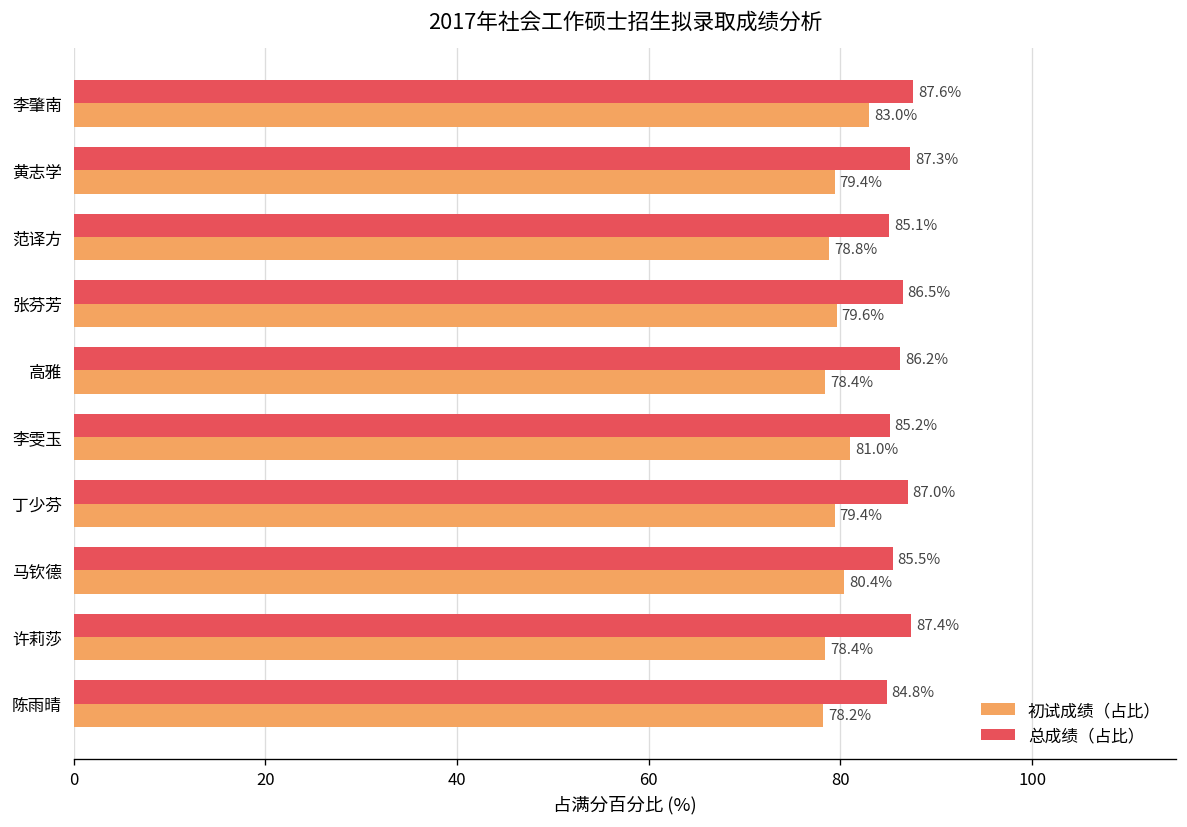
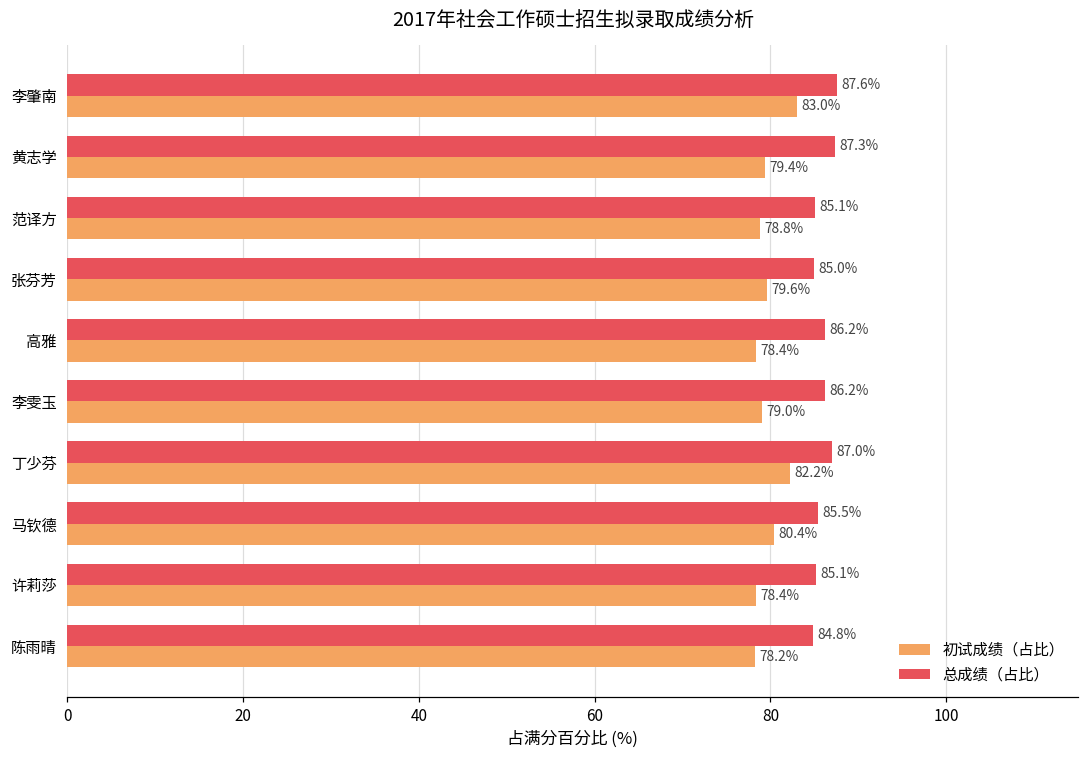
总成绩（占比）, 张芬芳: 86.5% -> 85.0%
总成绩（占比）, 李雯玉: 85.2% -> 86.2%
初试成绩（占比）, 李雯玉: 81.0% -> 79.0%
初试成绩（占比）, 丁少芬: 79.4% -> 82.2%
总成绩（占比）, 许莉莎: 87.4% -> 85.1%
